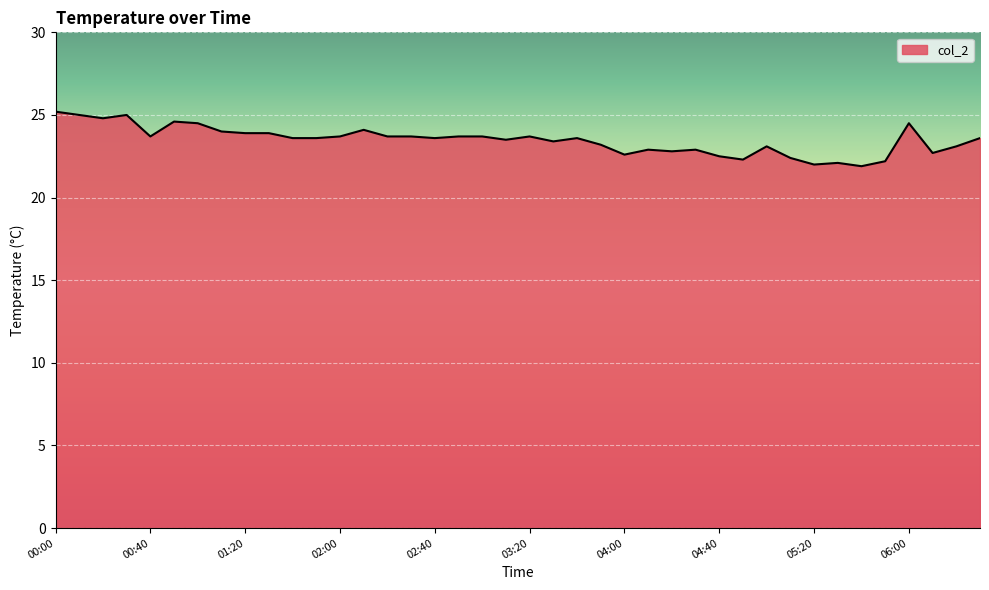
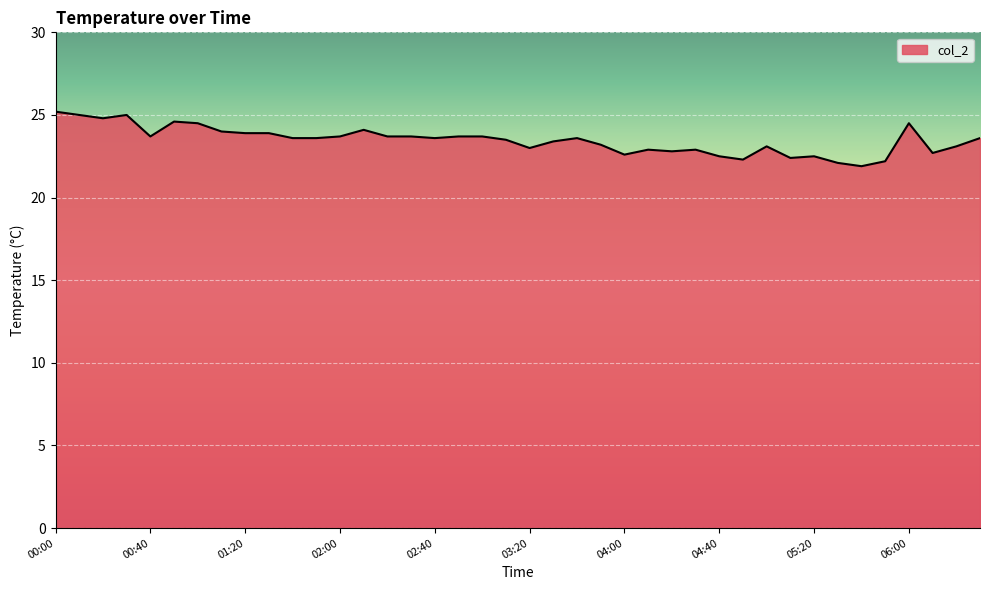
03:20: 23.7 -> 23.0
05:20: 22.0 -> 22.5
